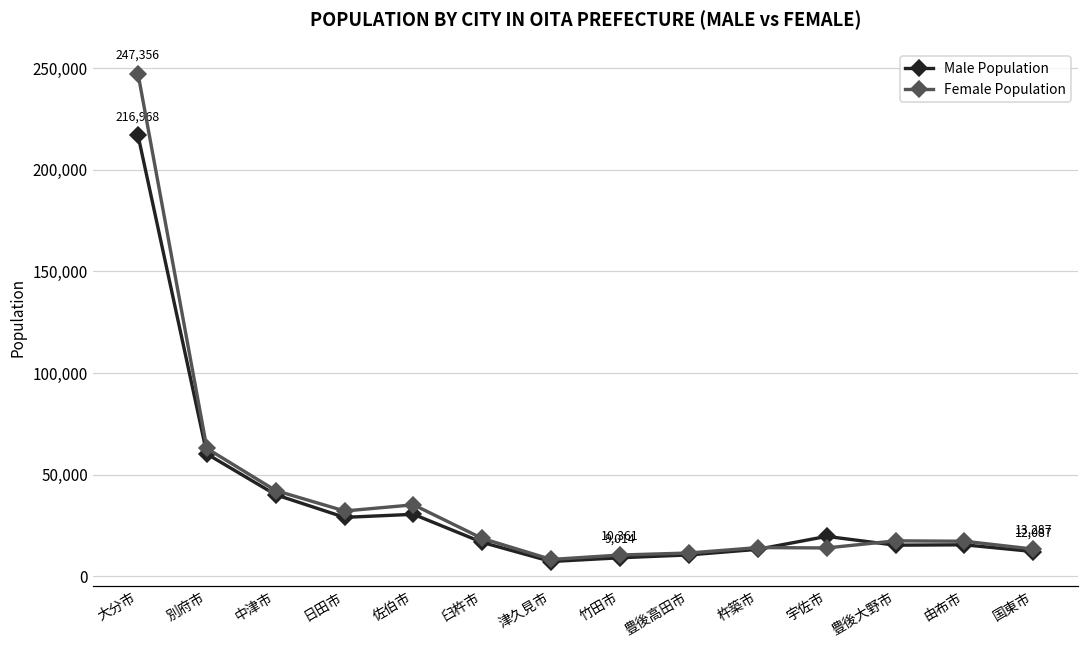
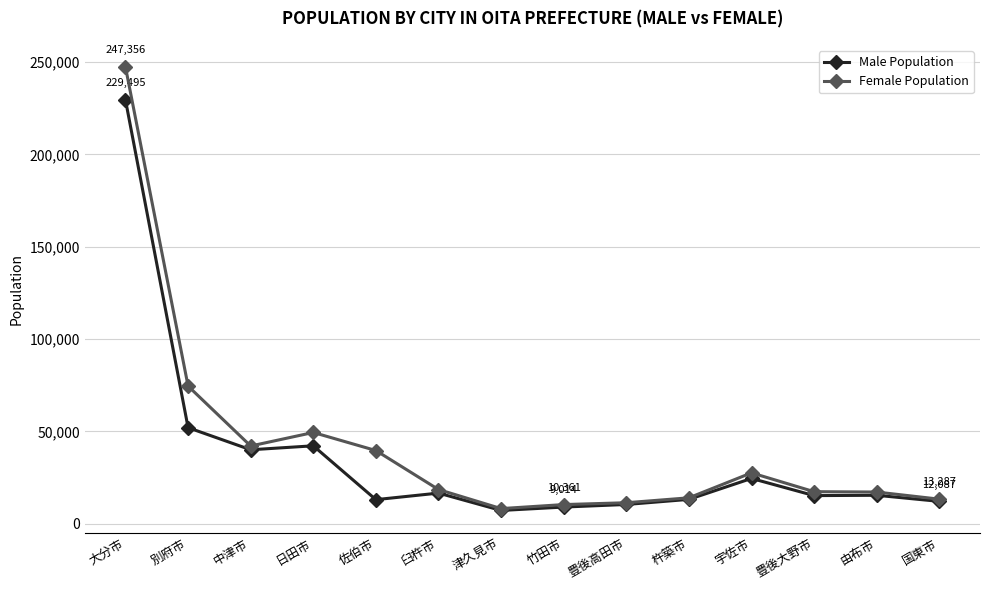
Male Population, 大分市: 216,968 -> 229,495
Male Population, 別府市: 60,000 -> 52,000
Female Population, 別府市: 63,000 -> 75,000
Male Population, 日田市: 29,000 -> 42,000
Female Population, 日田市: 32,000 -> 49,000
Male Population, 佐伯市: 30,000 -> 13,000
Female Population, 佐伯市: 35,000 -> 40,000
Male Population, 宇佐市: 20,000 -> 25,000
Female Population, 宇佐市: 14,000 -> 28,000
